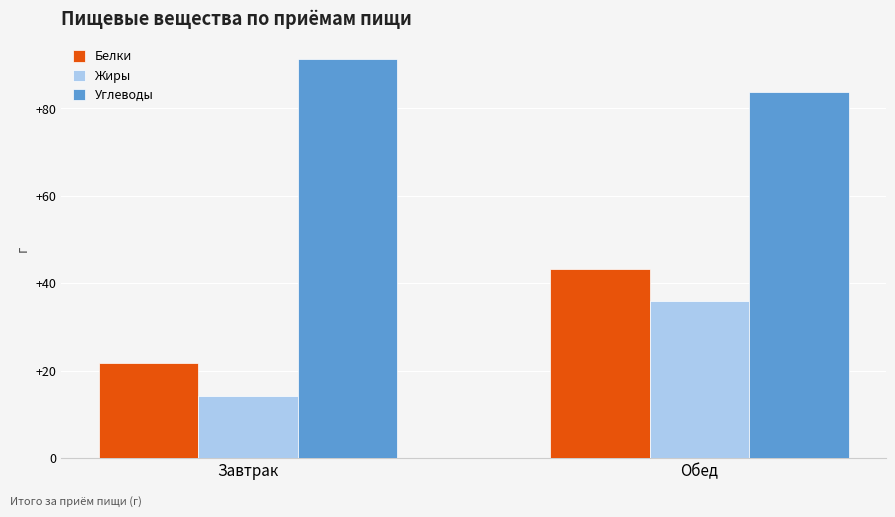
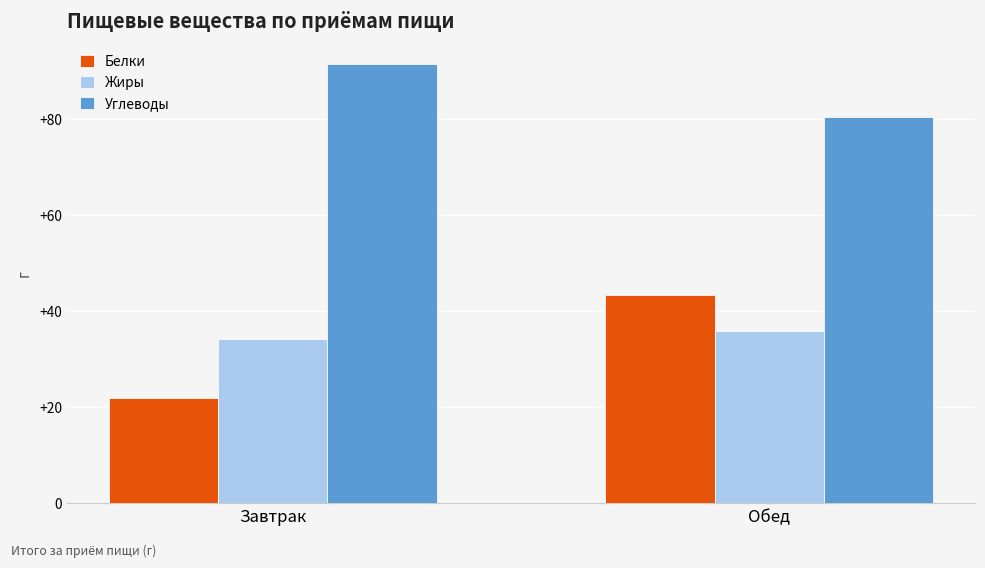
Жиры, Завтрак: +14 -> +34
Углеводы, Обед: +84 -> +80
